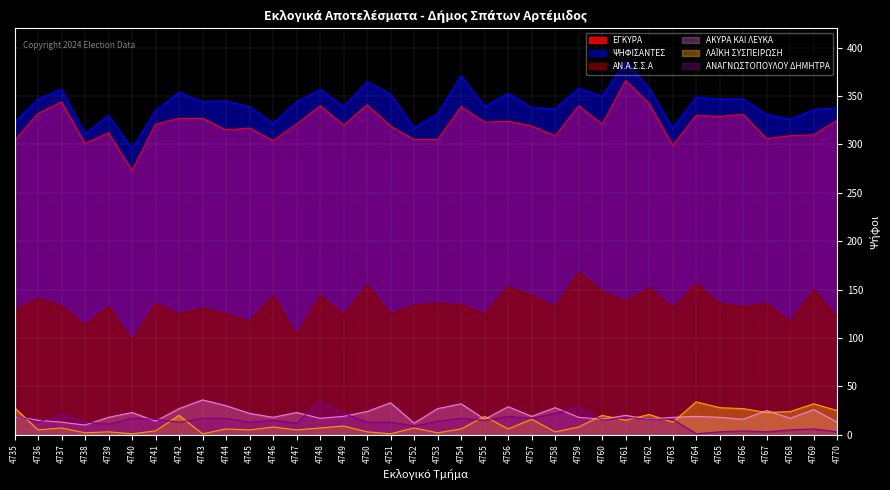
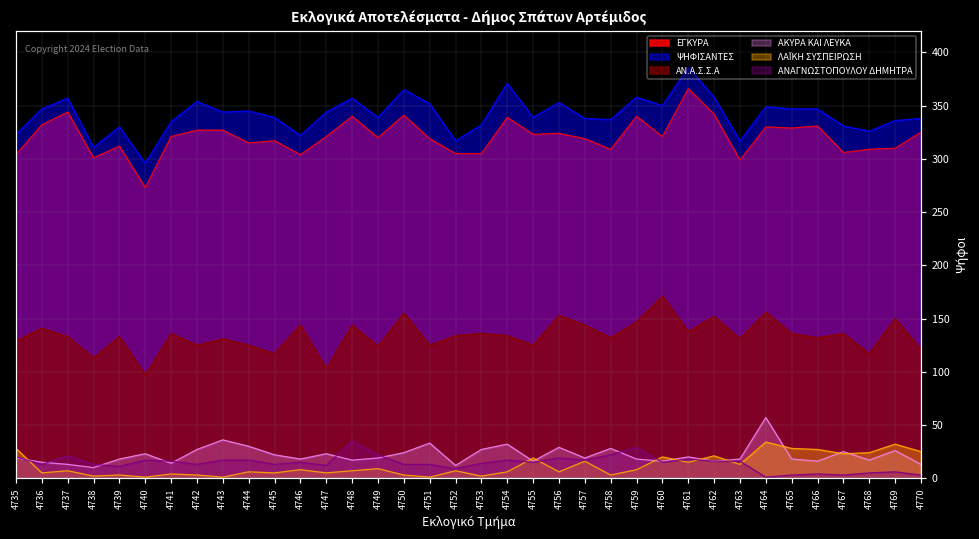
ΛΑΪΚΗ ΣΥΣΠΕΙΡΩΣΗ, 4742: 20 -> 0
ΑΝ.Α.Σ.Σ.Α, 4759: 170 -> 150
ΑΝ.Α.Σ.Σ.Α, 4760: 150 -> 170
ΑΚΥΡΑ ΚΑΙ ΛΕΥΚΑ, 4764: 20 -> 60
